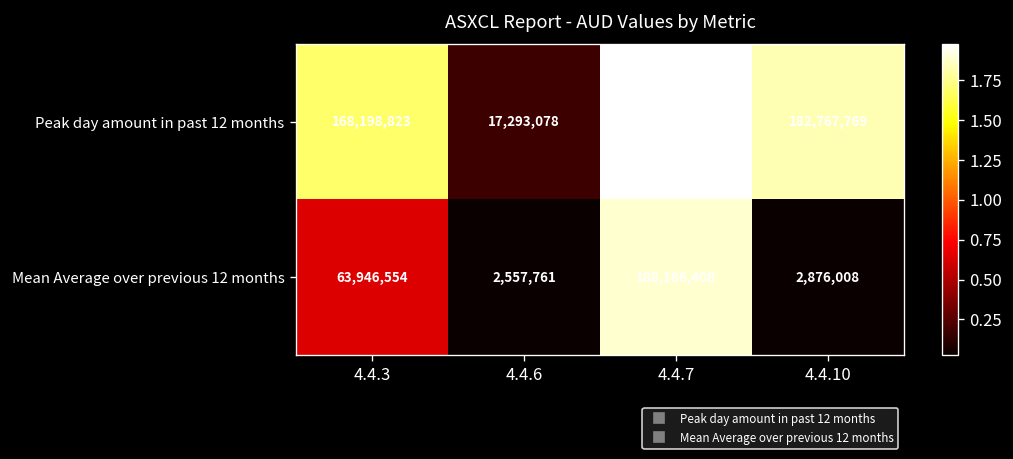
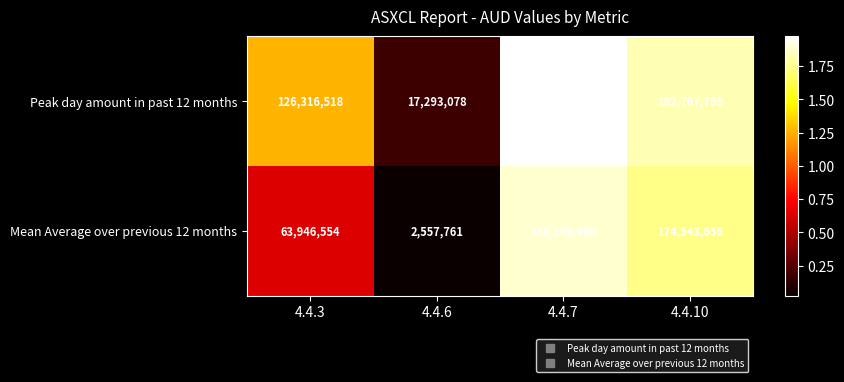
Peak day amount in past 12 months, 4.4.3: 168,198,823 -> 126,316,518
Mean Average over previous 12 months, 4.4.10: 2,876,008 -> 174,543,656
